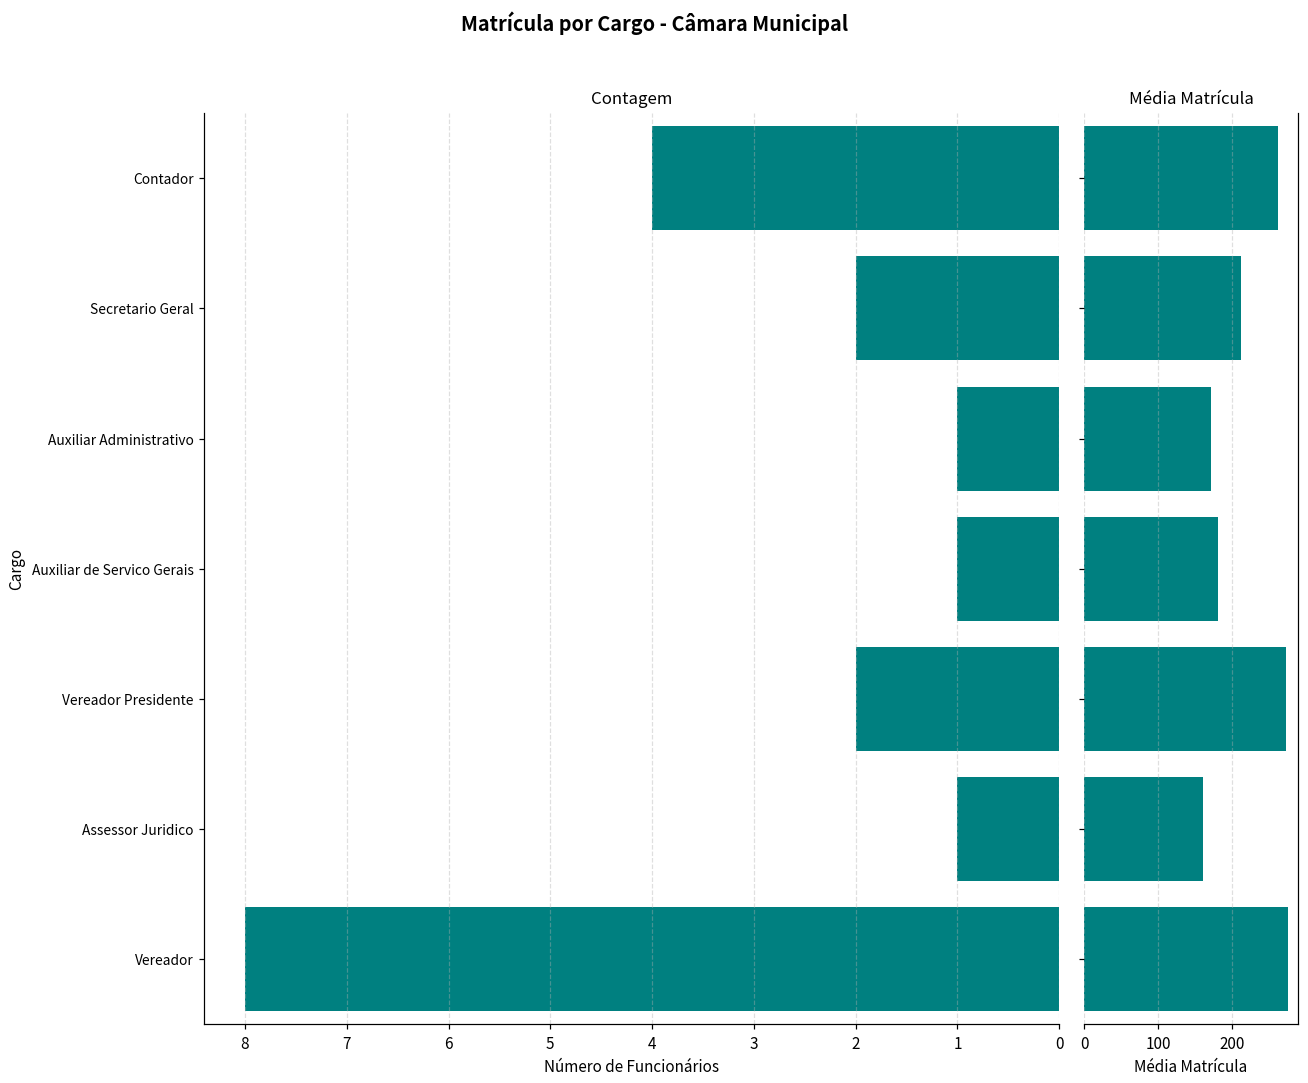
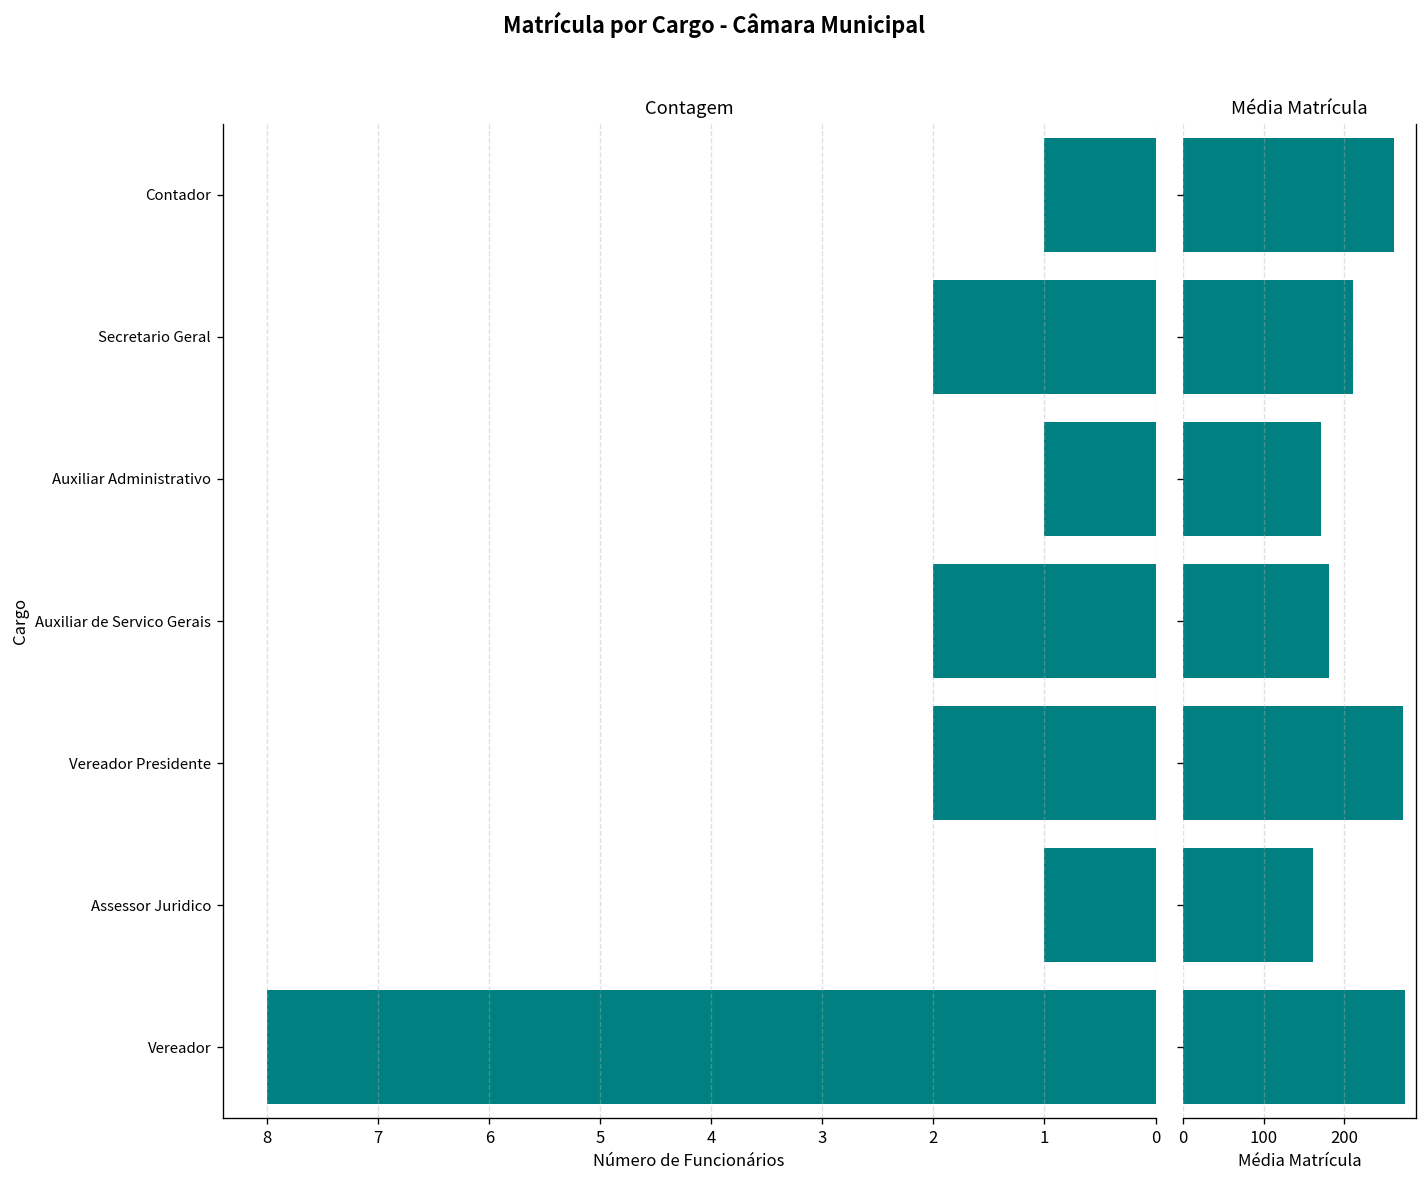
Contagem, Contador: 4 -> 1
Contagem, Auxiliar de Servico Gerais: 1 -> 2
